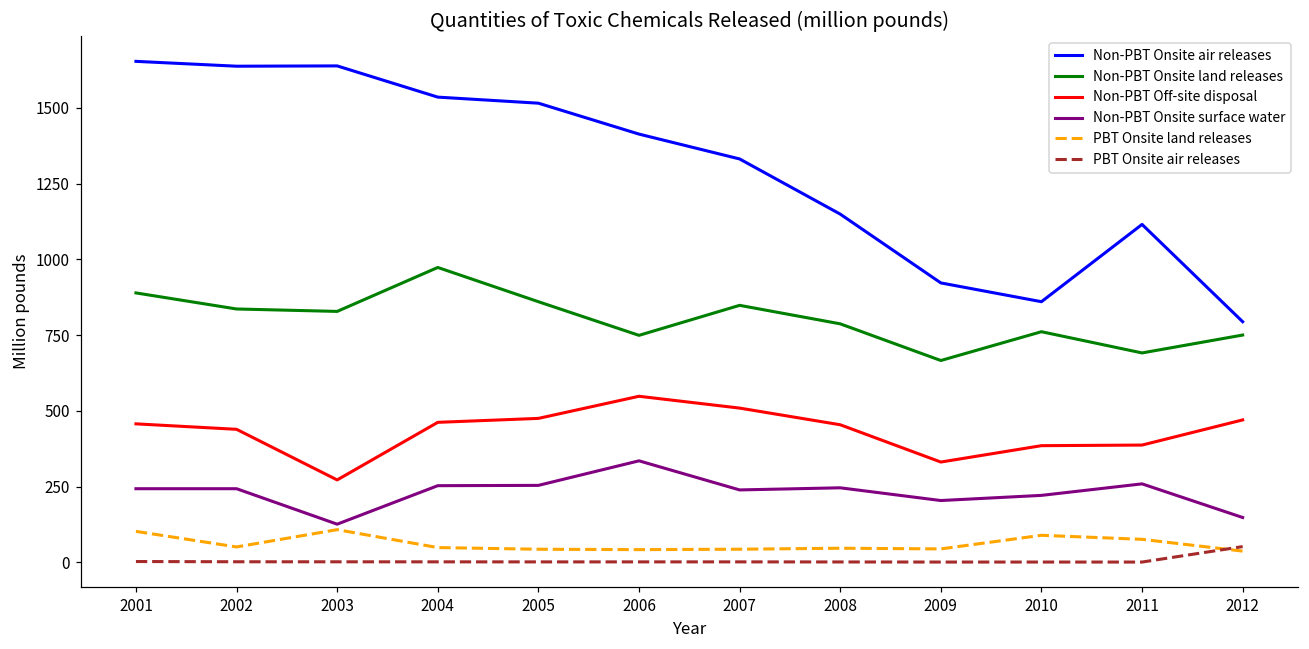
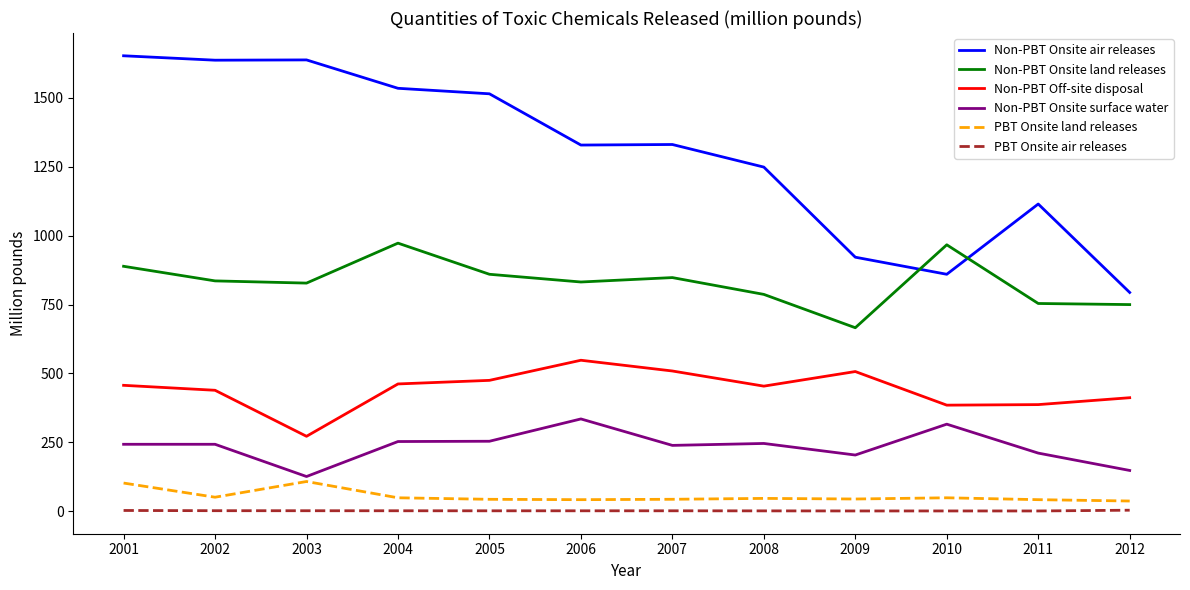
Non-PBT Onsite air releases, 2006: 1410 -> 1330
Non-PBT Onsite land releases, 2006: 750 -> 830
Non-PBT Onsite air releases, 2008: 1150 -> 1250
Non-PBT Off-site disposal, 2009: 330 -> 510
Non-PBT Onsite land releases, 2010: 760 -> 970
Non-PBT Onsite surface water, 2010: 220 -> 320
PBT Onsite land releases, 2010: 90 -> 50
Non-PBT Onsite land releases, 2011: 690 -> 750
Non-PBT Onsite surface water, 2011: 260 -> 210
PBT Onsite land releases, 2011: 80 -> 40
Non-PBT Off-site disposal, 2012: 470 -> 410
PBT Onsite air releases, 2012: 50 -> 0
